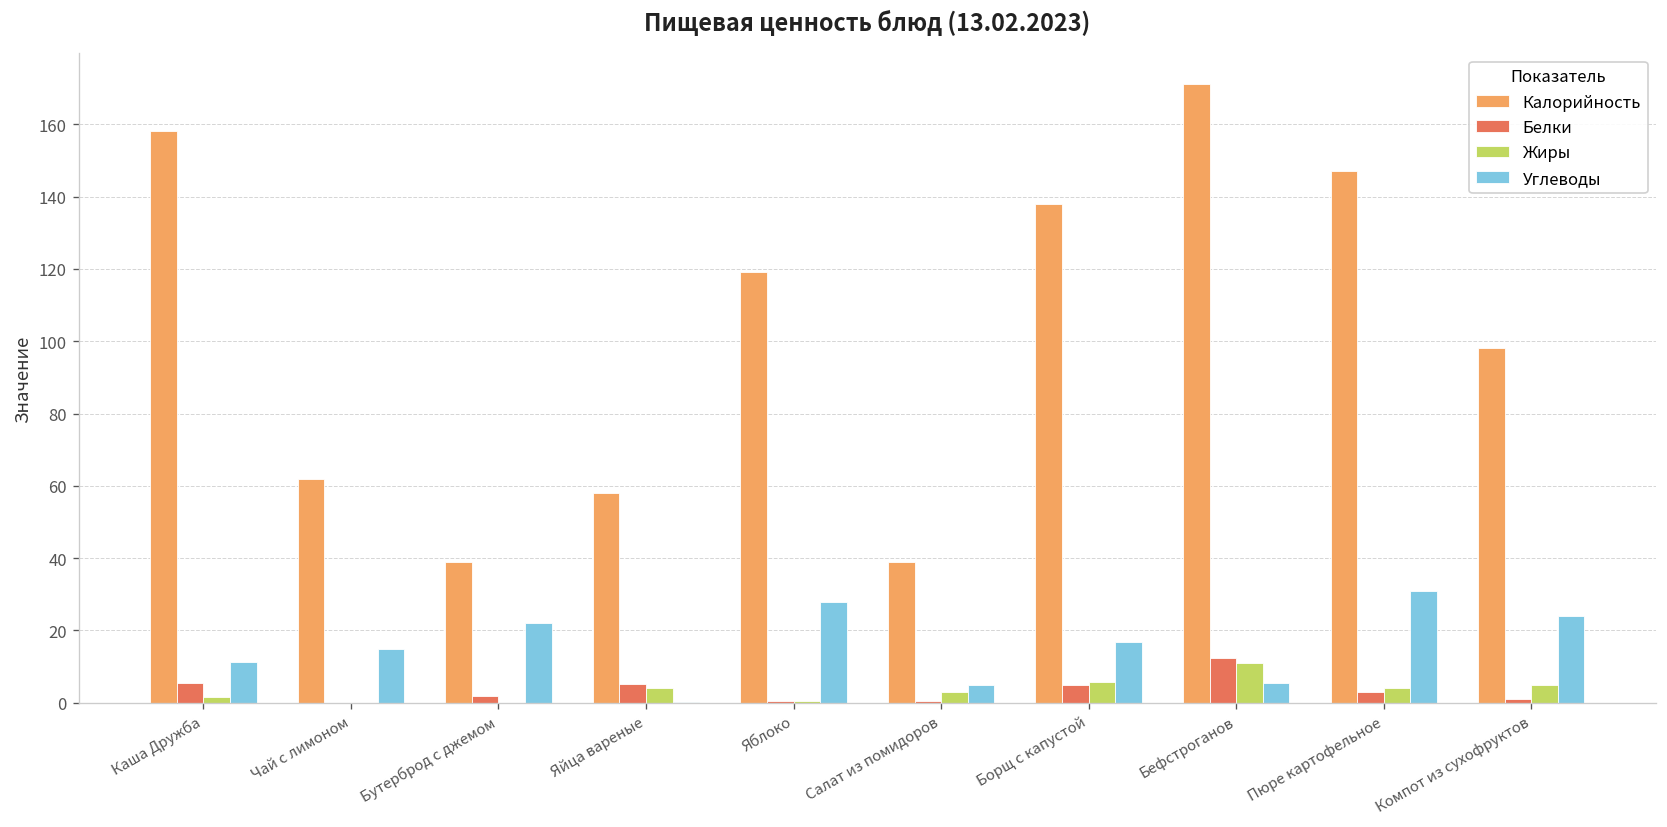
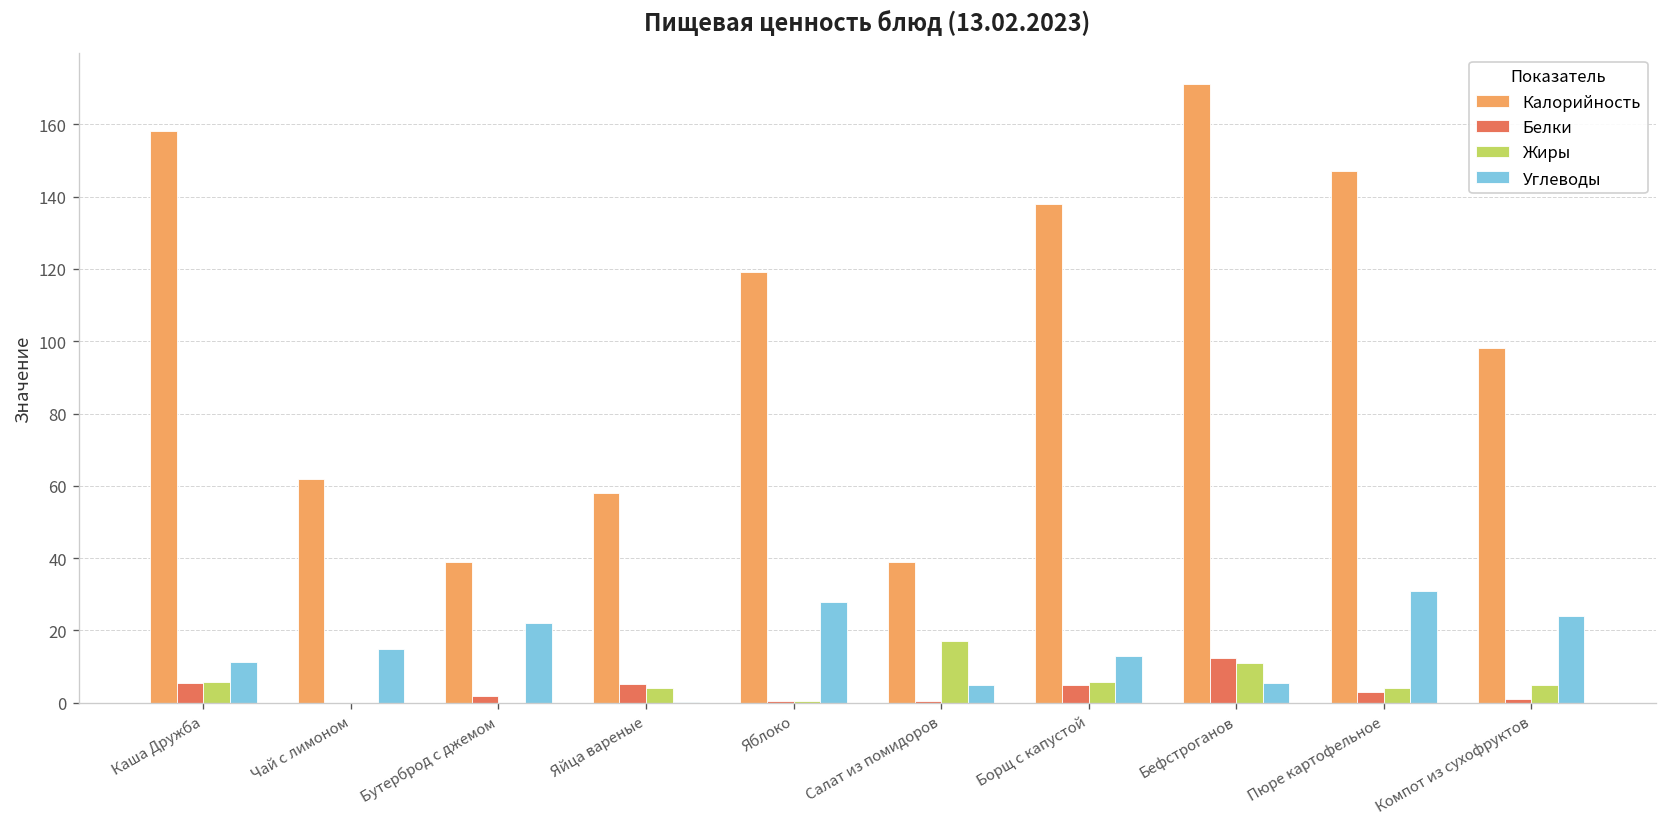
Жиры, Каша Дружба: 2 -> 6
Жиры, Салат из помидоров: 3 -> 17
Углеводы, Борщ с капустой: 17 -> 13
